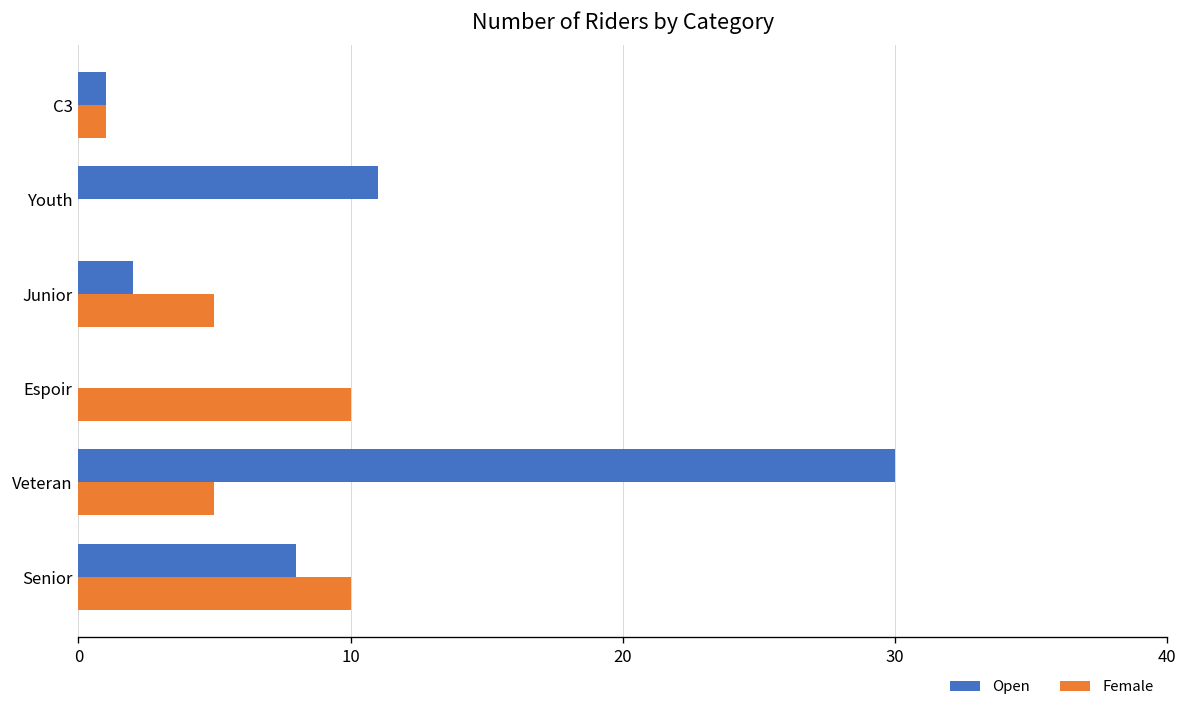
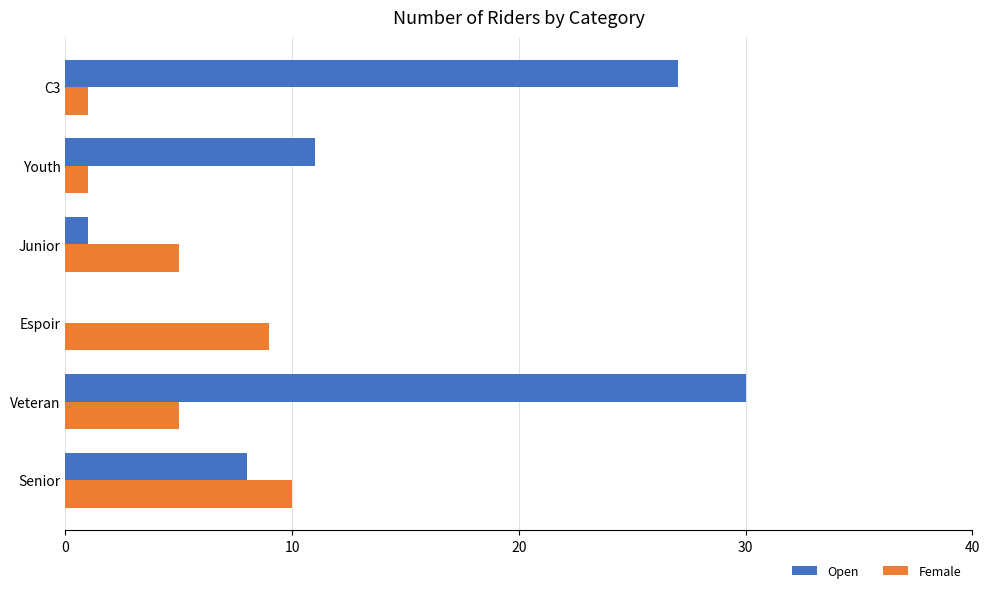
Open, C3: 1 -> 27
Female, Youth: 0 -> 1
Open, Junior: 2 -> 1
Female, Espoir: 10 -> 9
